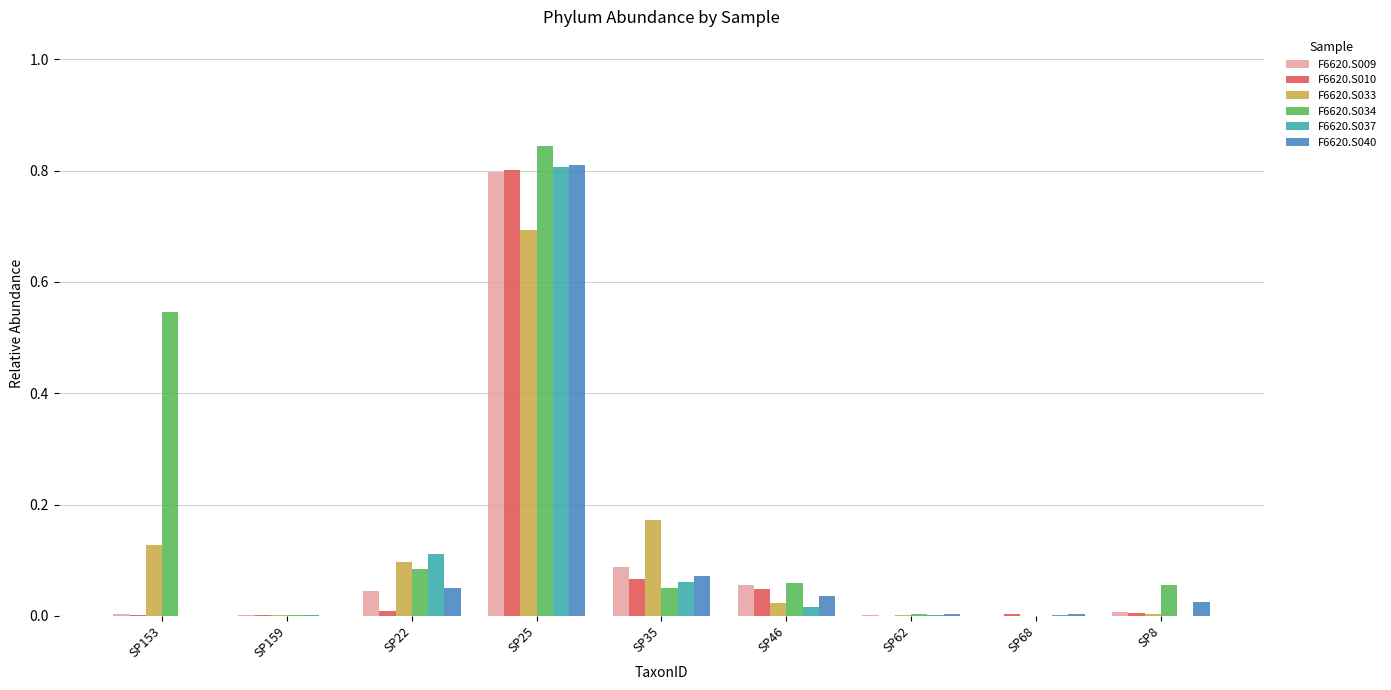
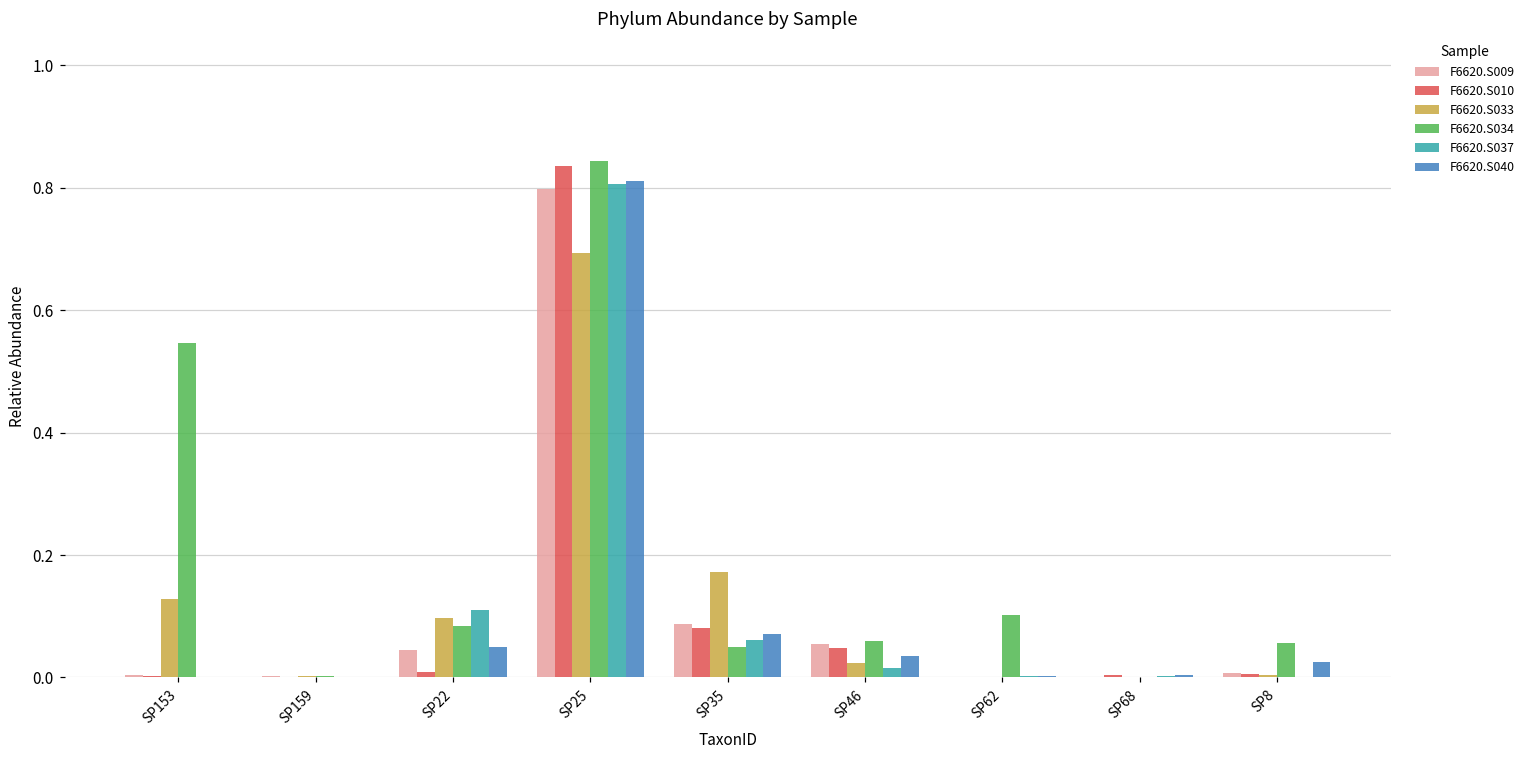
F6620.S010, SP25: 0.80 -> 0.84
F6620.S010, SP35: 0.07 -> 0.08
F6620.S034, SP62: 0.00 -> 0.10
